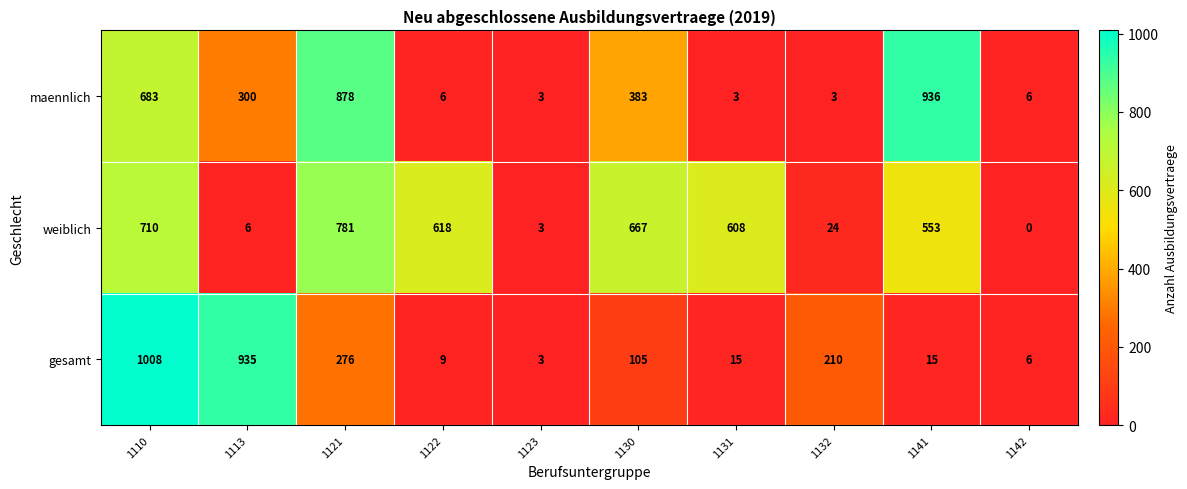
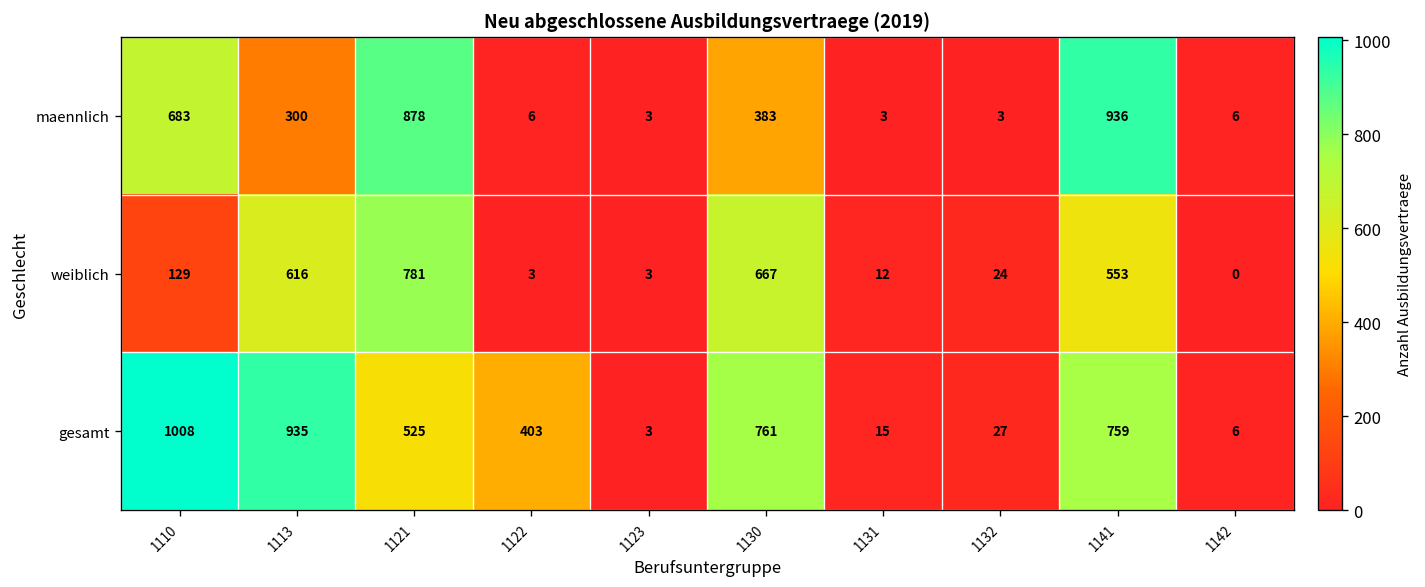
weiblich, 1110: 710 -> 129
weiblich, 1113: 6 -> 616
weiblich, 1122: 618 -> 3
weiblich, 1131: 608 -> 12
gesamt, 1121: 276 -> 525
gesamt, 1122: 9 -> 403
gesamt, 1130: 105 -> 761
gesamt, 1132: 210 -> 27
gesamt, 1141: 15 -> 759
